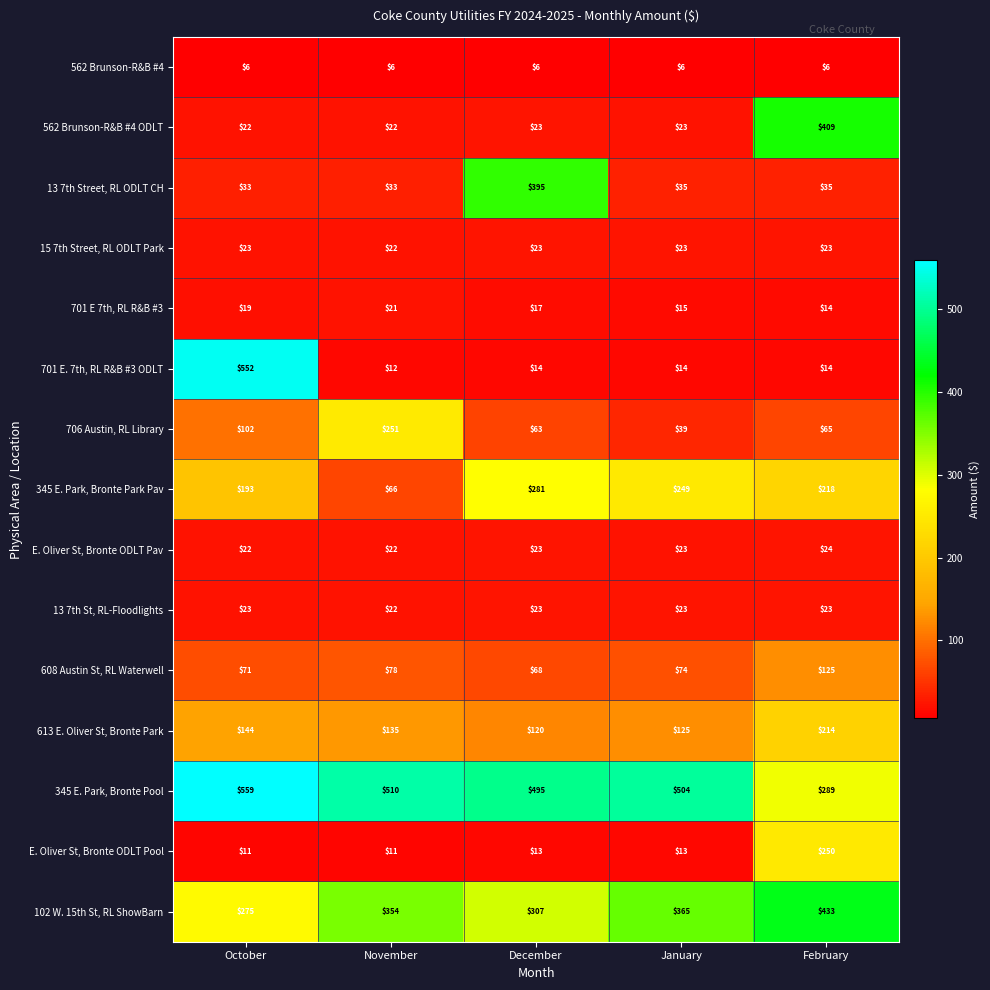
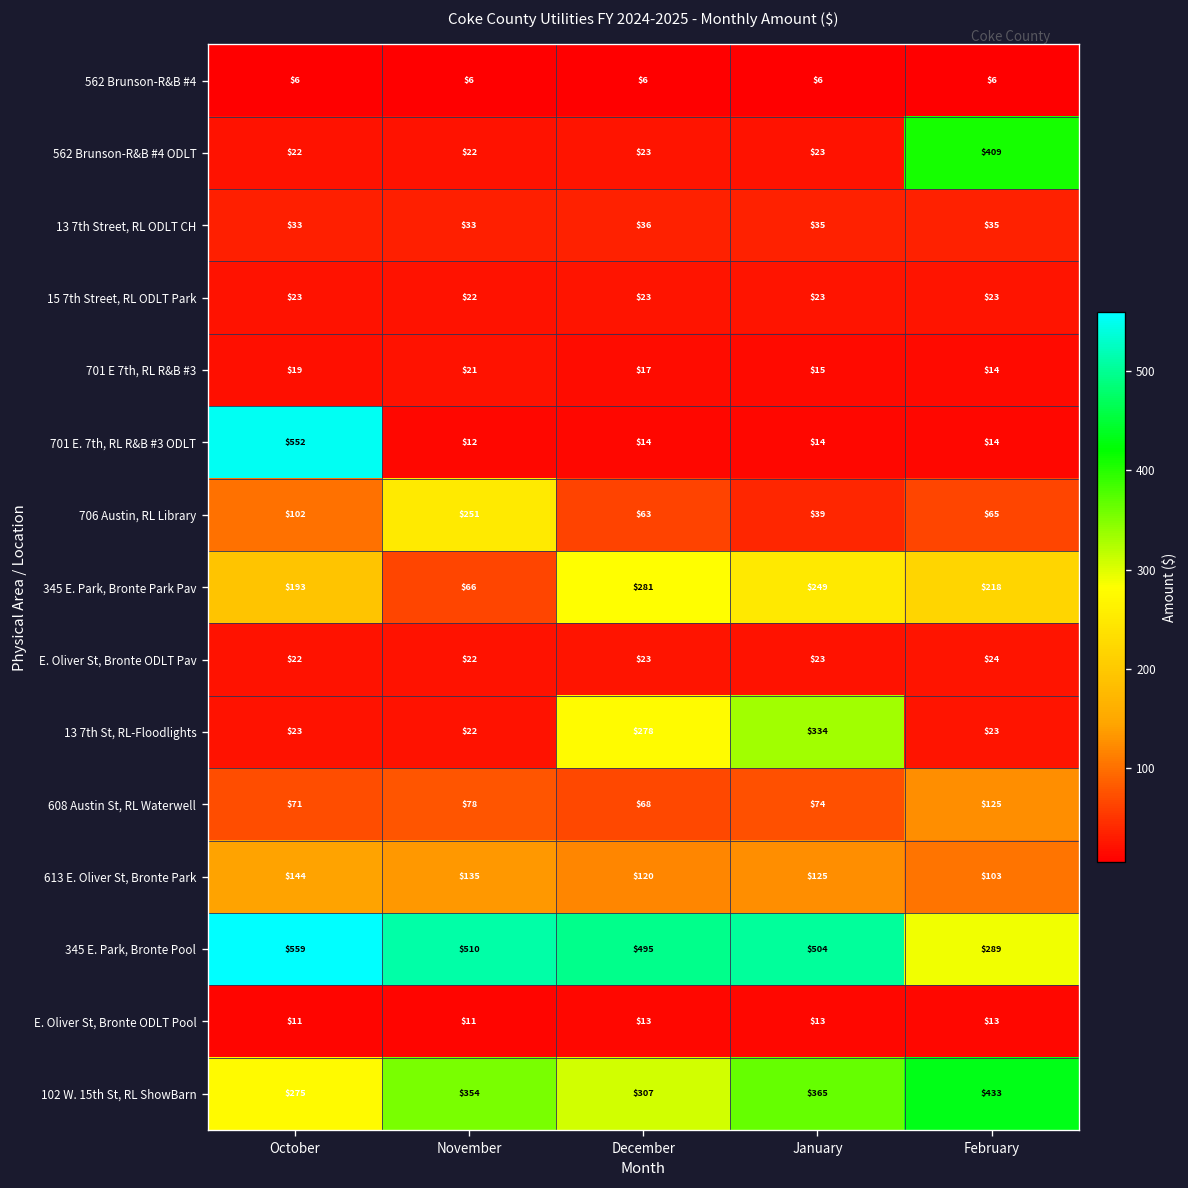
13 7th Street, RL ODLT CH, December: $395 -> $36
13 7th St, RL-Floodlights, December: $23 -> $278
13 7th St, RL-Floodlights, January: $23 -> $334
613 E. Oliver St, Bronte Park, February: $214 -> $103
E. Oliver St, Bronte ODLT Pool, February: $250 -> $13
